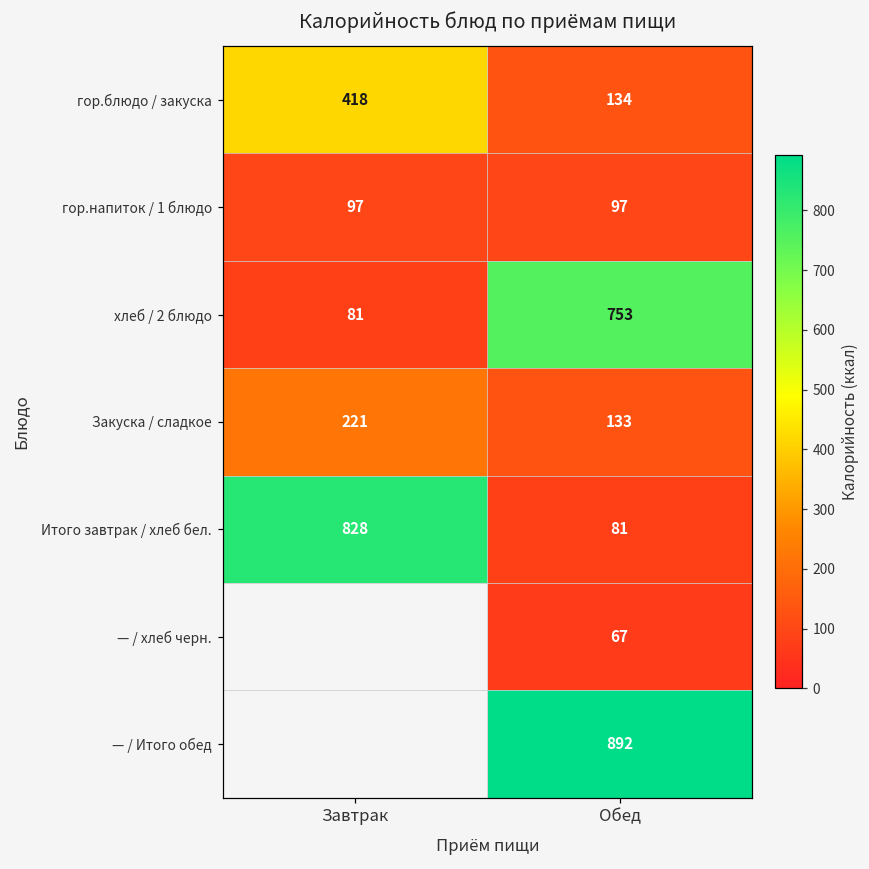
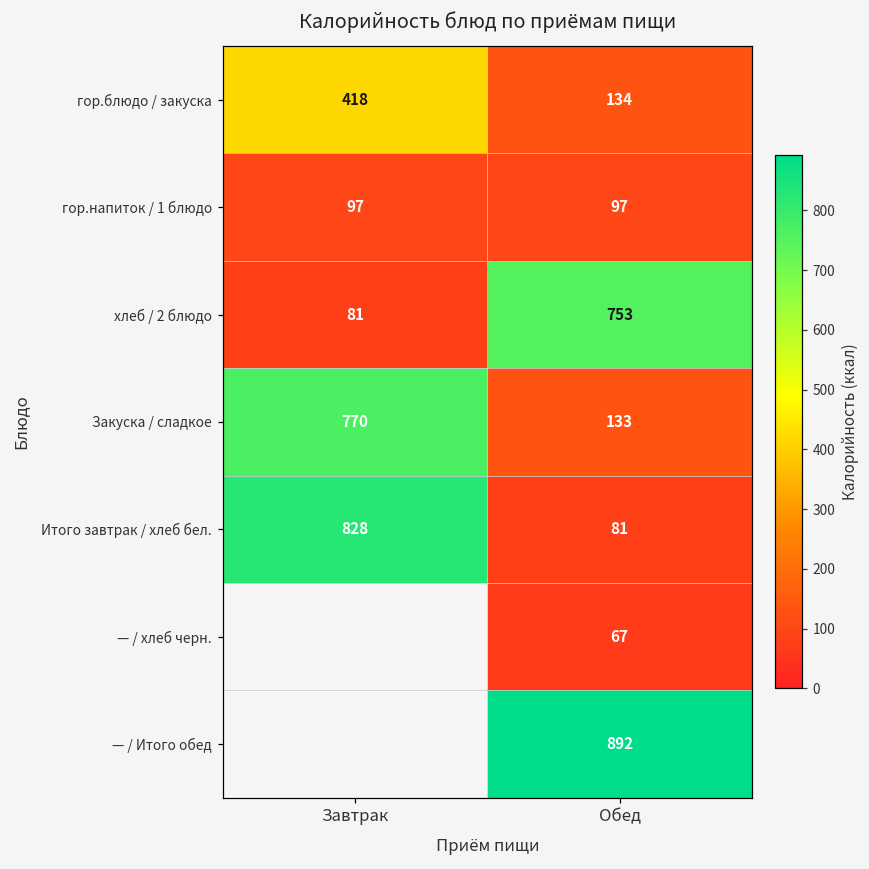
Закуска / сладкое, Завтрак: 221 -> 770
